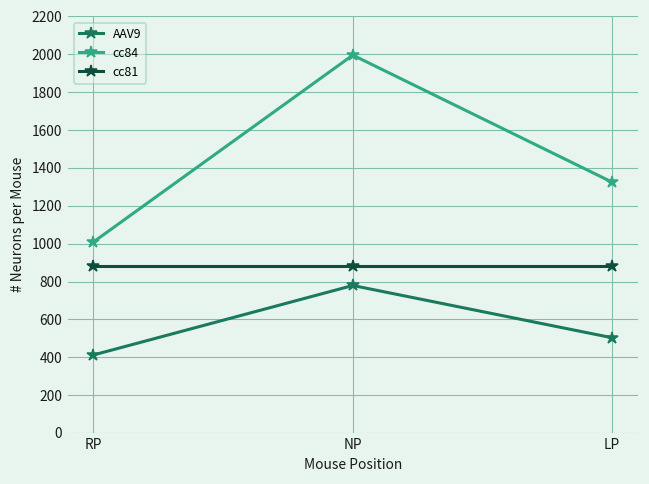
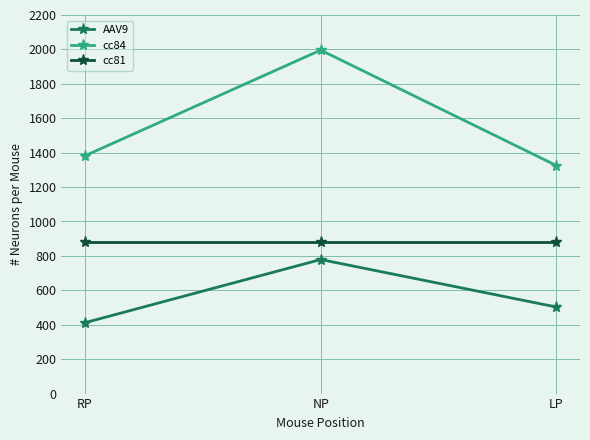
cc84, RP: 1010 -> 1380
